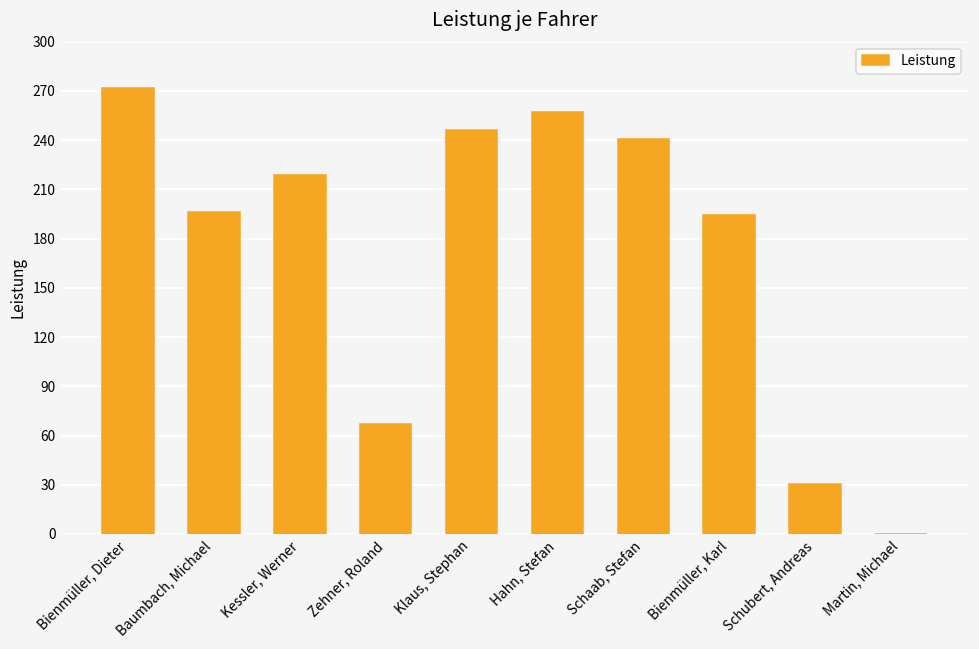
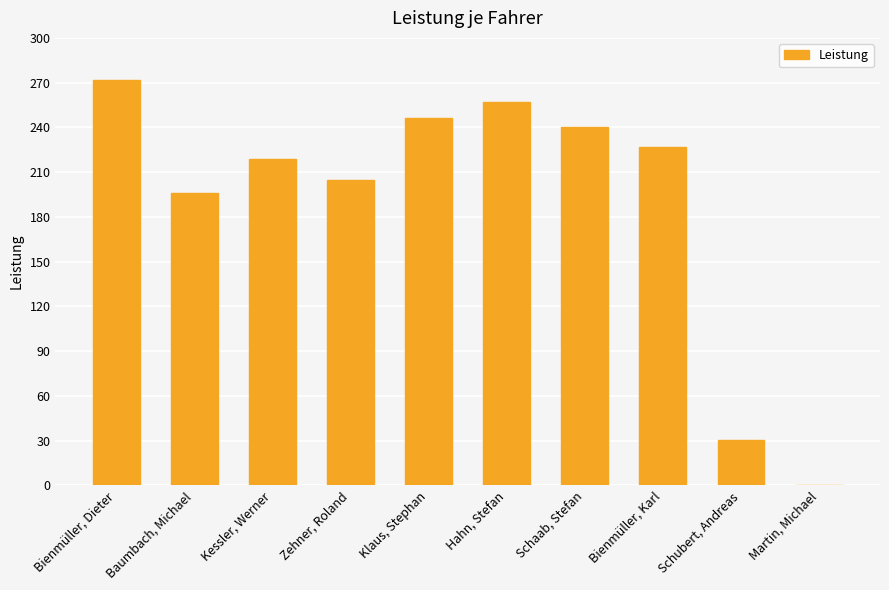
Zehner, Roland: 67 -> 205
Bienmüller, Karl: 194 -> 227
